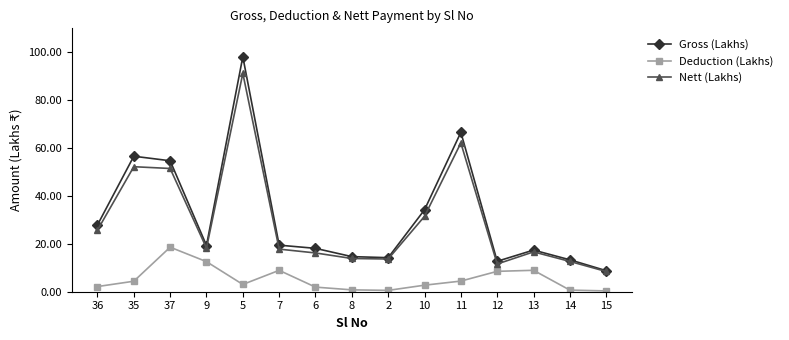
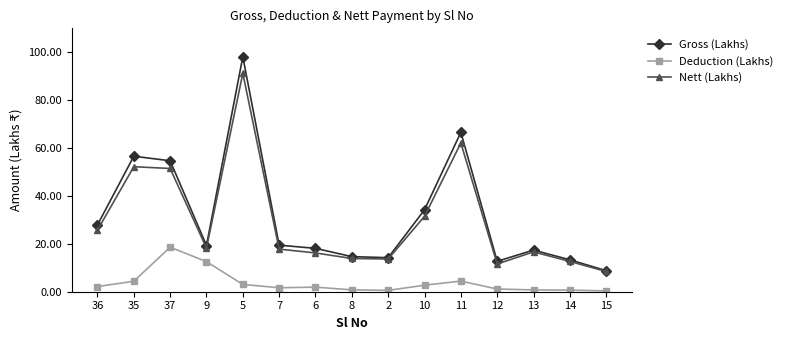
Deduction (Lakhs), 7: 9 -> 2
Deduction (Lakhs), 12: 9 -> 1
Deduction (Lakhs), 13: 9 -> 1
